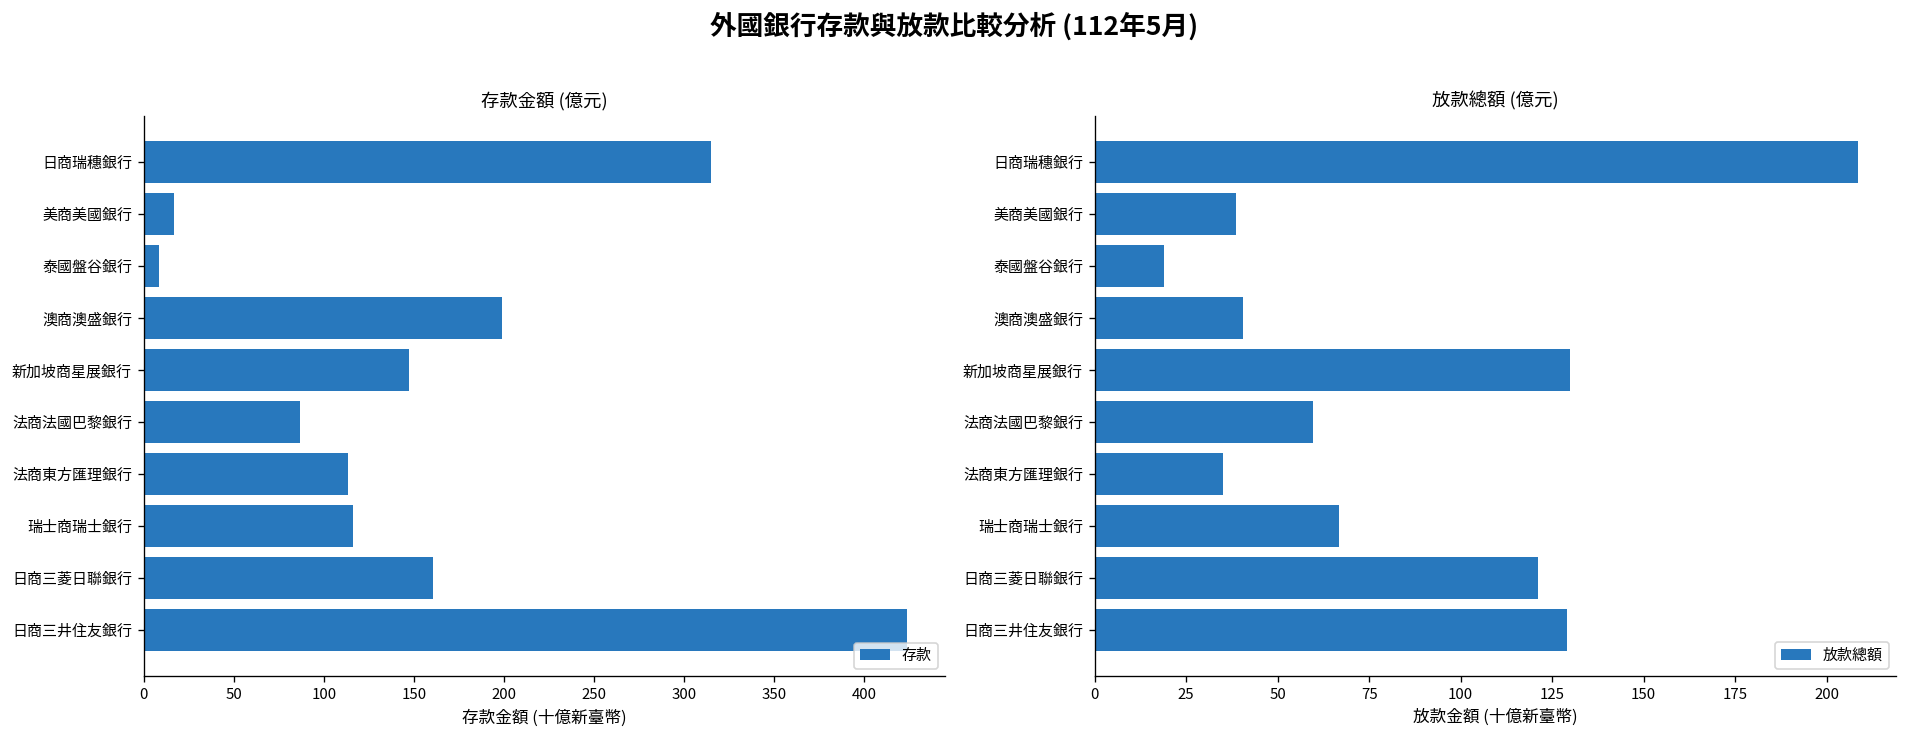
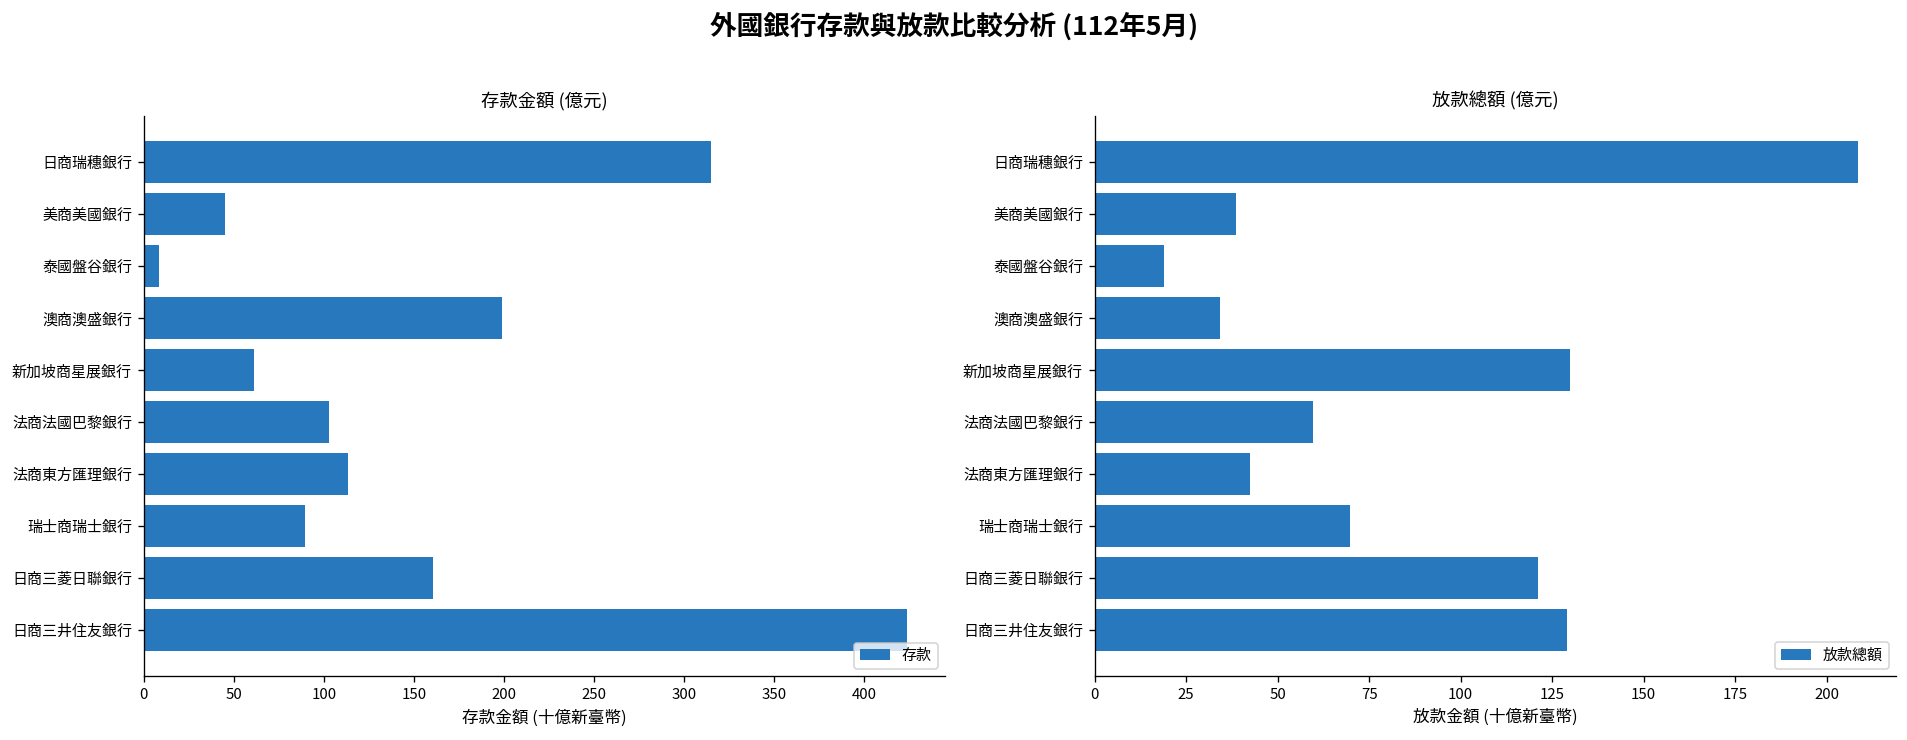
存款金額 (億元), 美商美國銀行: 17 -> 45
存款金額 (億元), 新加坡商星展銀行: 148 -> 61
存款金額 (億元), 法商法國巴黎銀行: 87 -> 103
存款金額 (億元), 瑞士商瑞士銀行: 116 -> 89
放款總額 (億元), 澳商澳盛銀行: 40 -> 34
放款總額 (億元), 法商東方匯理銀行: 35 -> 42
放款總額 (億元), 瑞士商瑞士銀行: 67 -> 70
